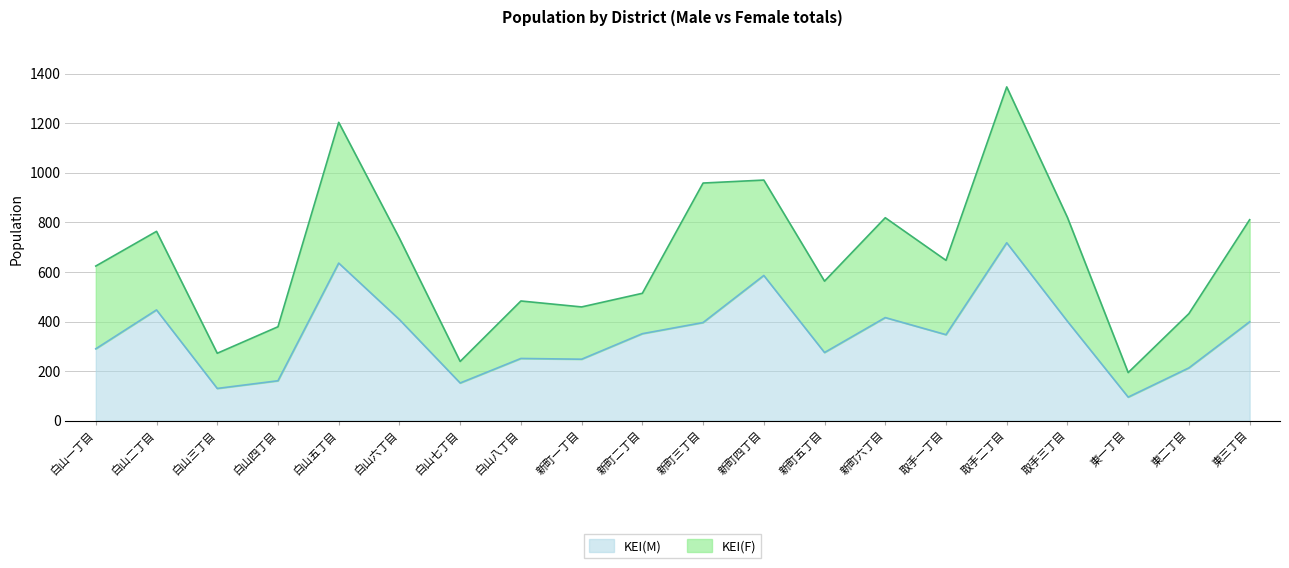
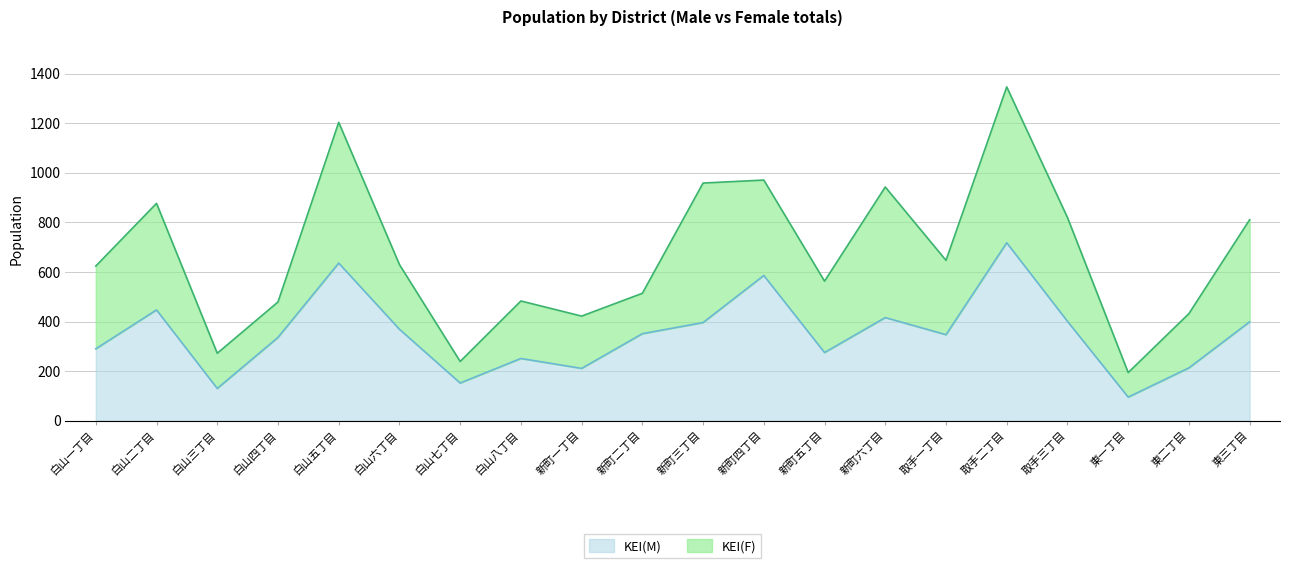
KEI(F), 白山二丁目: 320 -> 430
KEI(M), 白山四丁目: 160 -> 340
KEI(F), 白山四丁目: 220 -> 140
KEI(M), 白山六丁目: 410 -> 370
KEI(F), 白山六丁目: 330 -> 260
KEI(M), 新町一丁目: 250 -> 210
KEI(F), 新町六丁目: 400 -> 530
